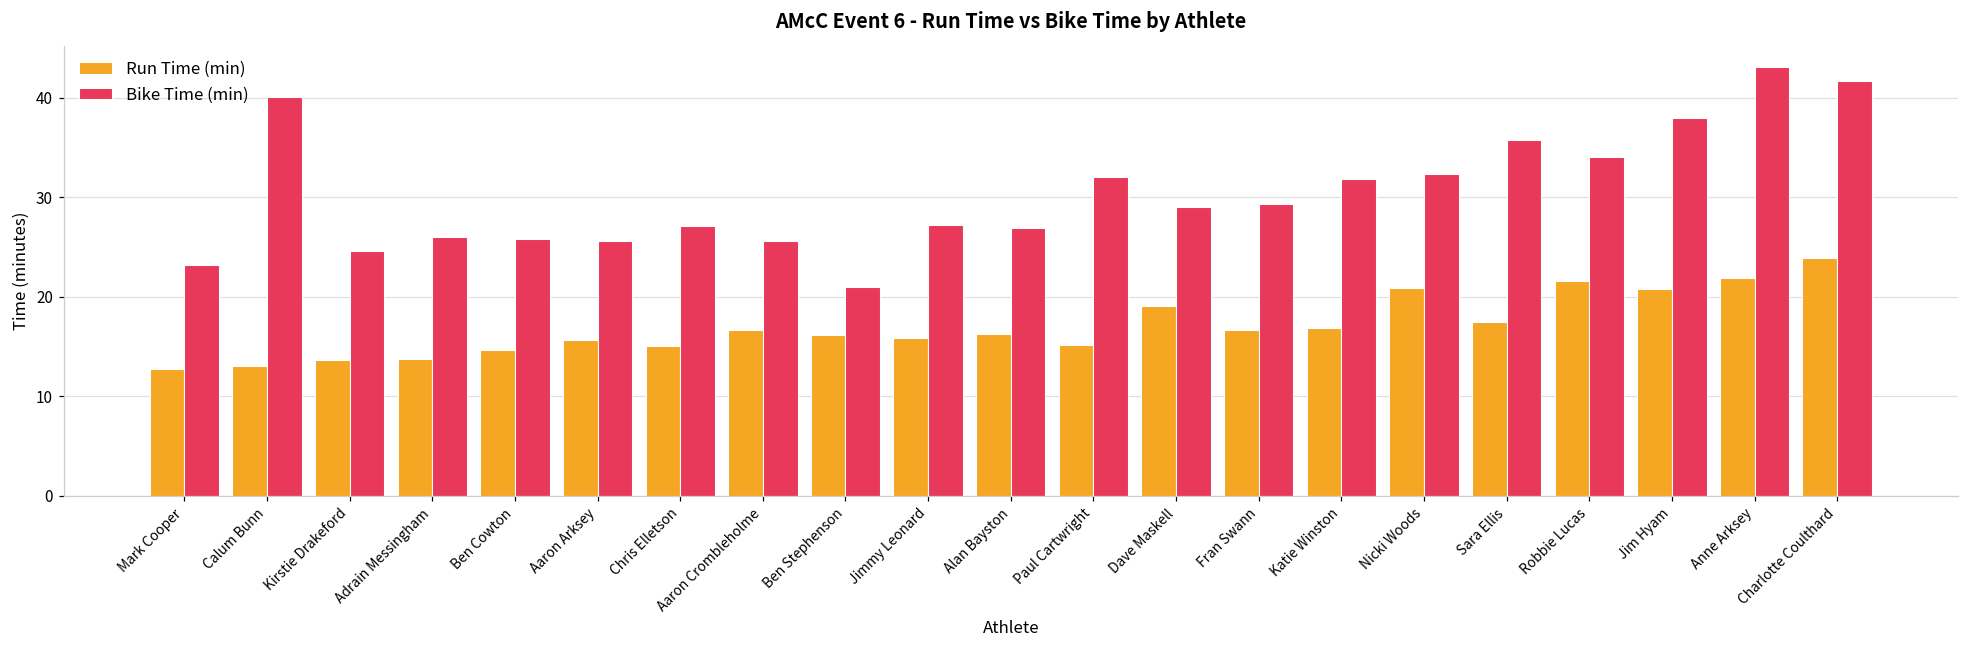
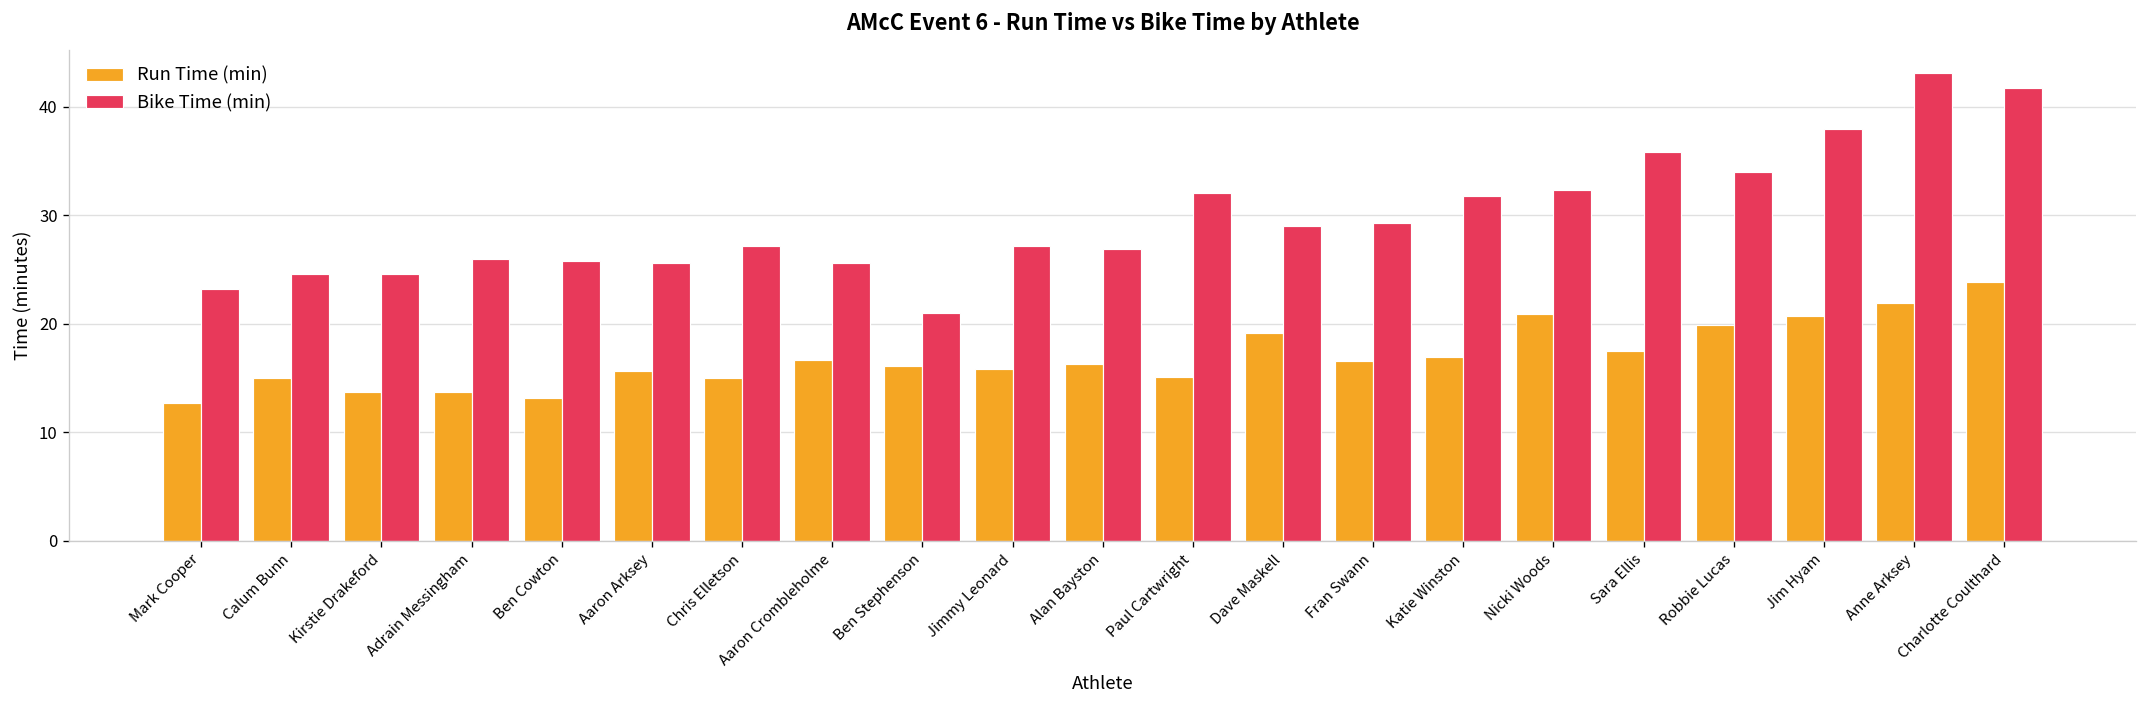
Run Time (min), Calum Bunn: 13 -> 15
Bike Time (min), Calum Bunn: 40 -> 25
Run Time (min), Ben Cowton: 15 -> 13
Run Time (min), Robbie Lucas: 22 -> 20
